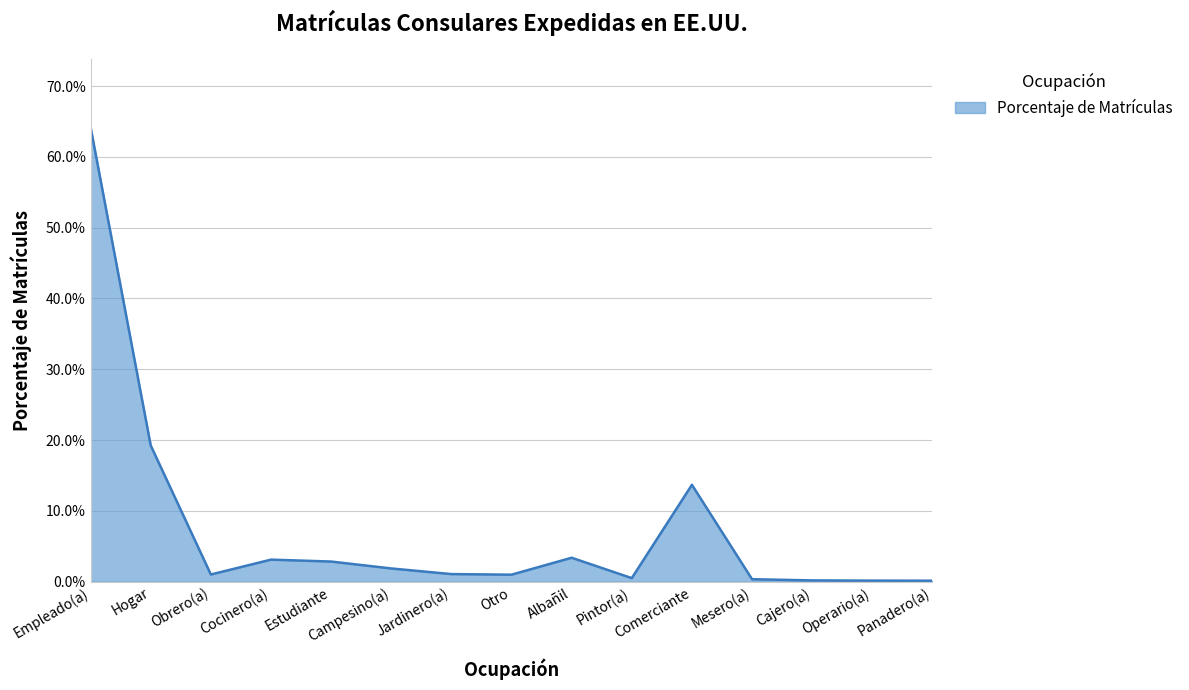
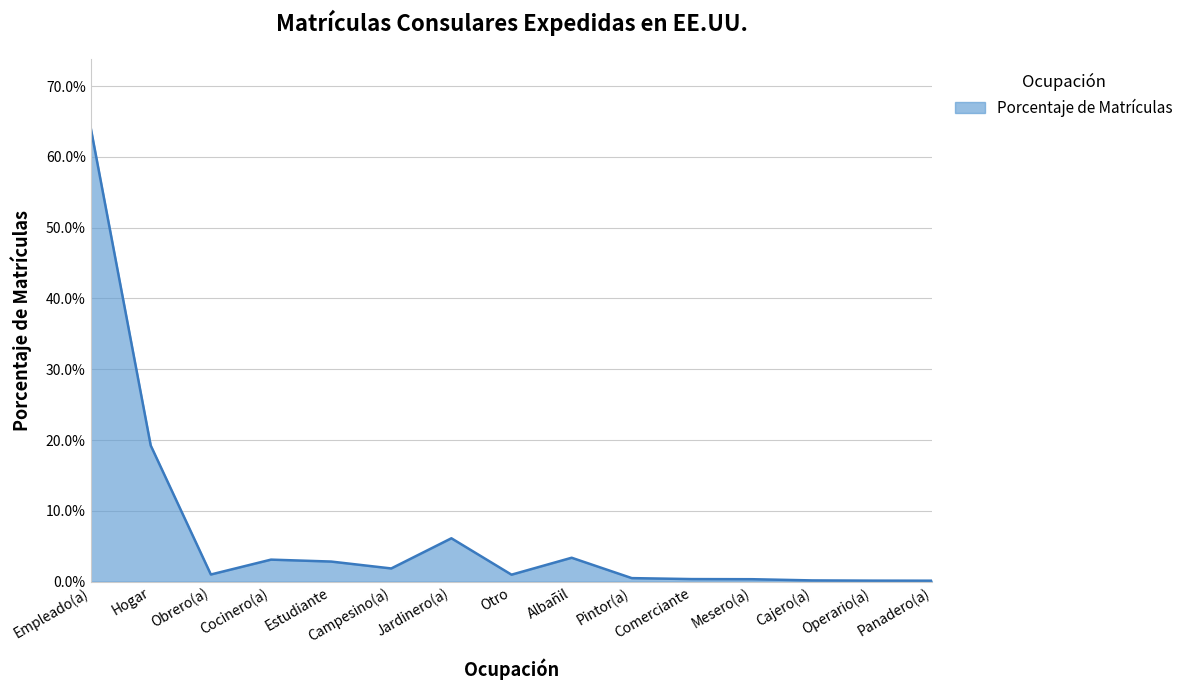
Jardinero(a): 1% -> 6%
Comerciante: 14% -> 0%
